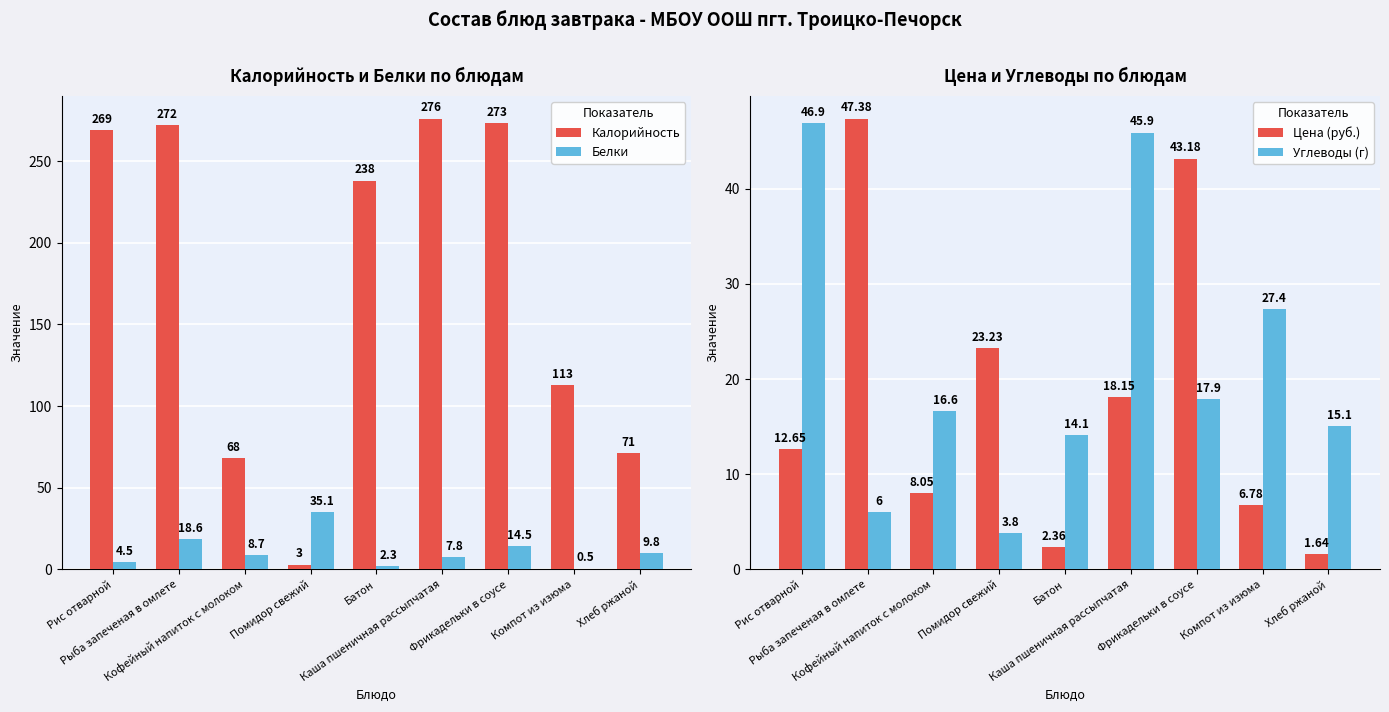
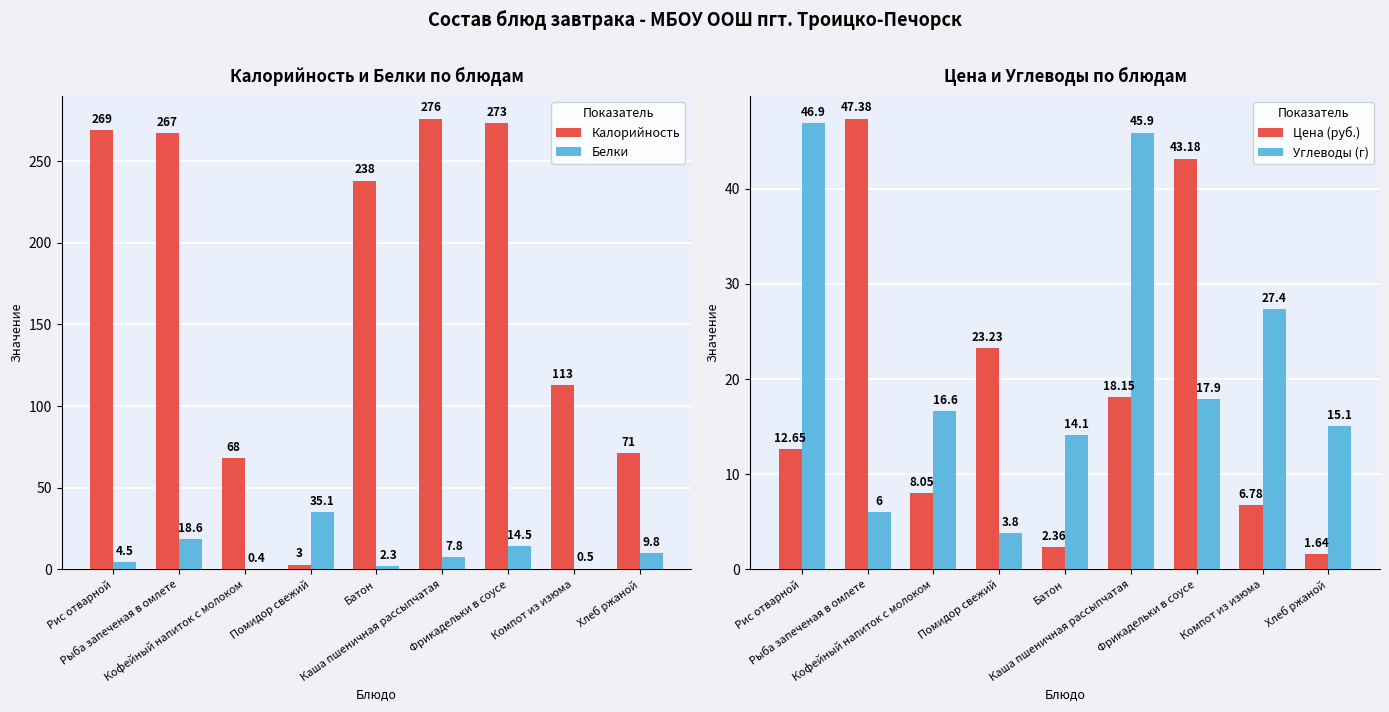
Калорийность и Белки по блюдам, Калорийность, Рыба запеченая в омлете: 272 -> 267
Калорийность и Белки по блюдам, Белки, Кофейный напиток с молоком: 8.7 -> 0.4
